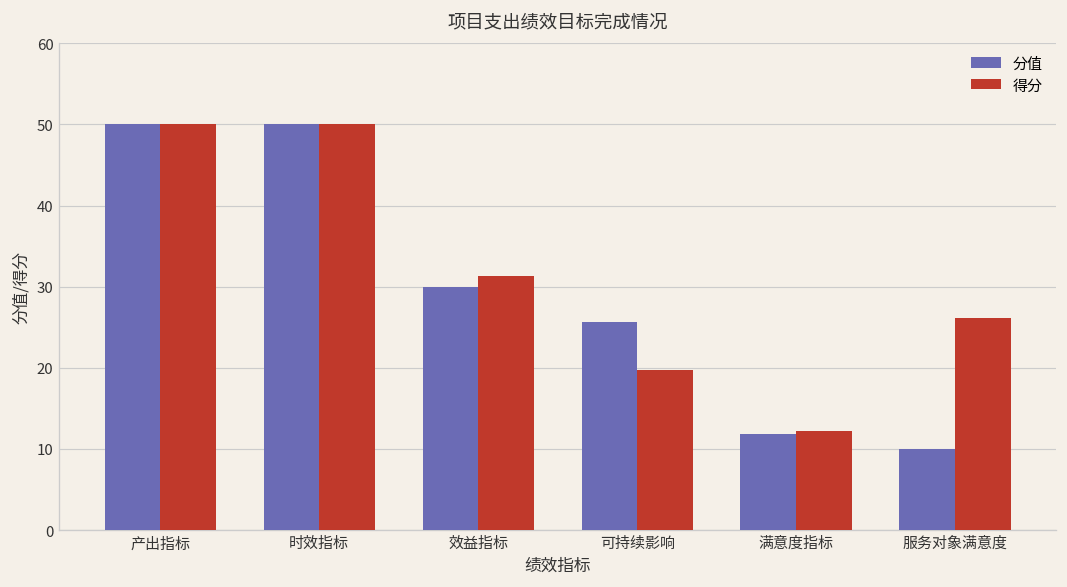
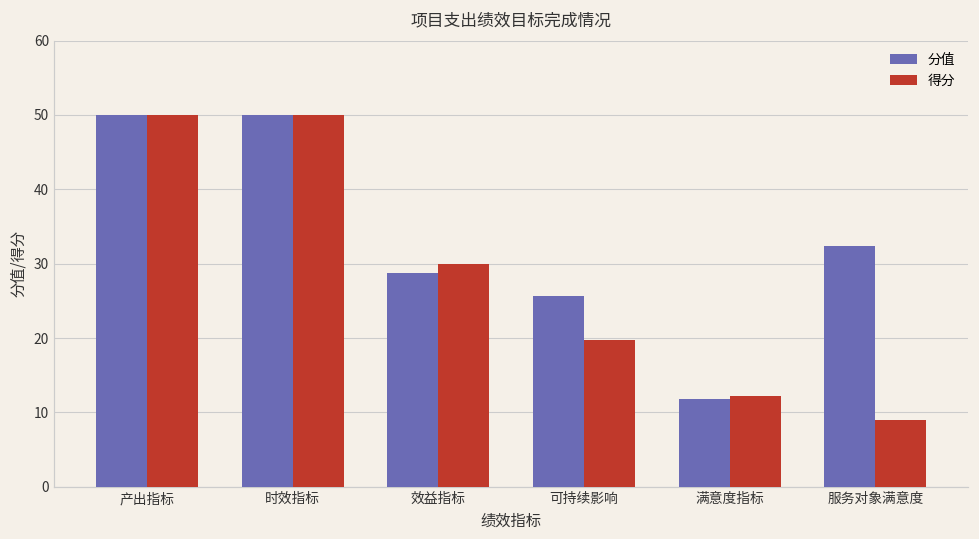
分值, 效益指标: 30 -> 29
得分, 效益指标: 31 -> 30
分值, 服务对象满意度: 10 -> 32
得分, 服务对象满意度: 26 -> 9
